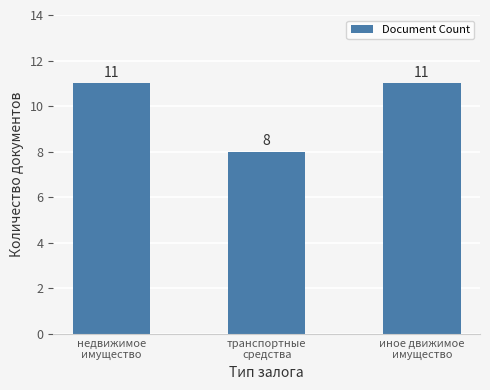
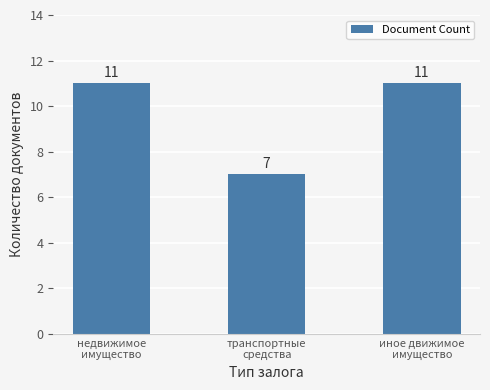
транспортные средства: 8 -> 7
